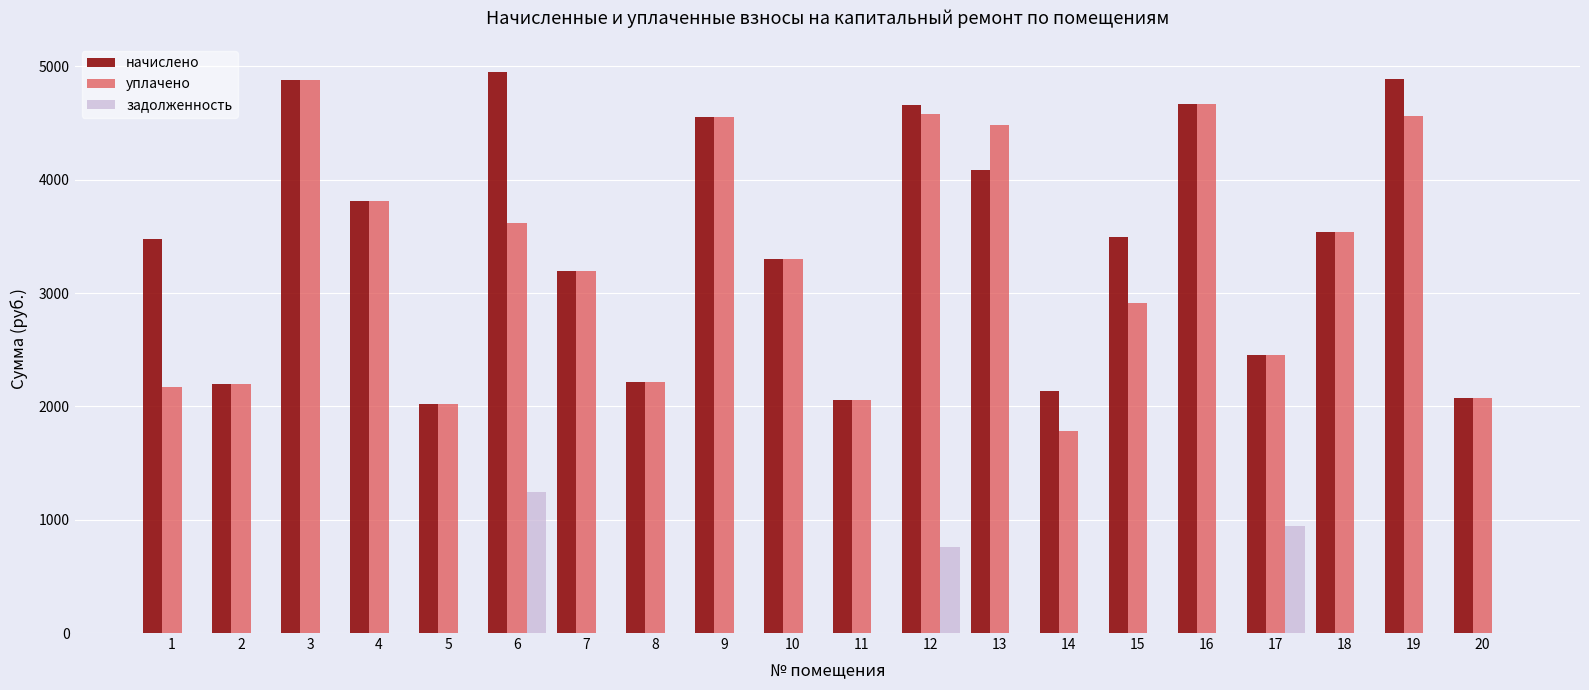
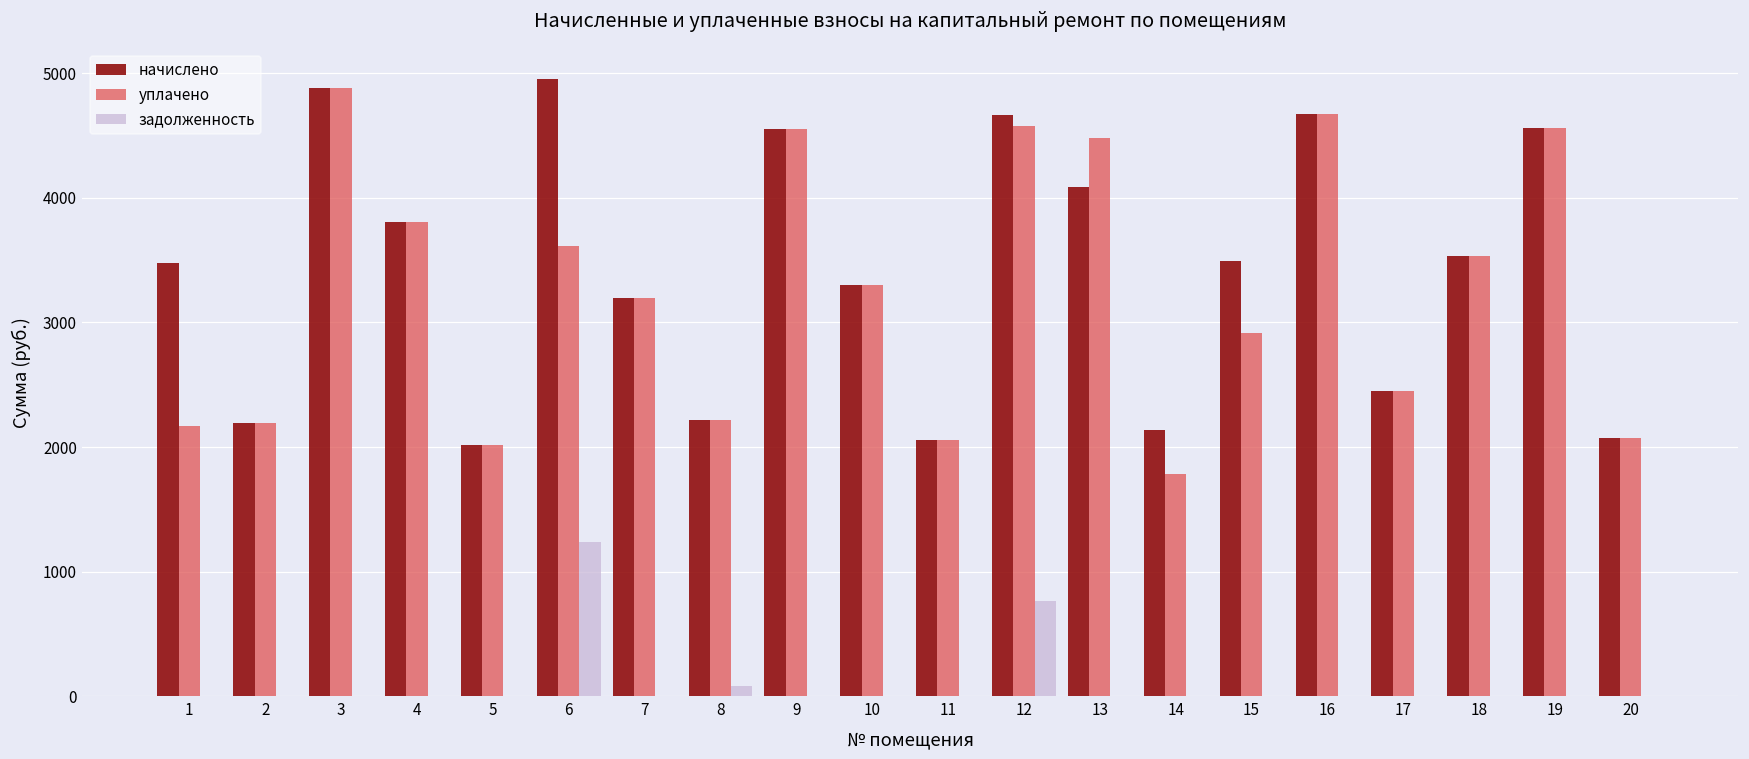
задолженность, 8: 0 -> 80
задолженность, 17: 950 -> 0
начислено, 19: 4890 -> 4560
